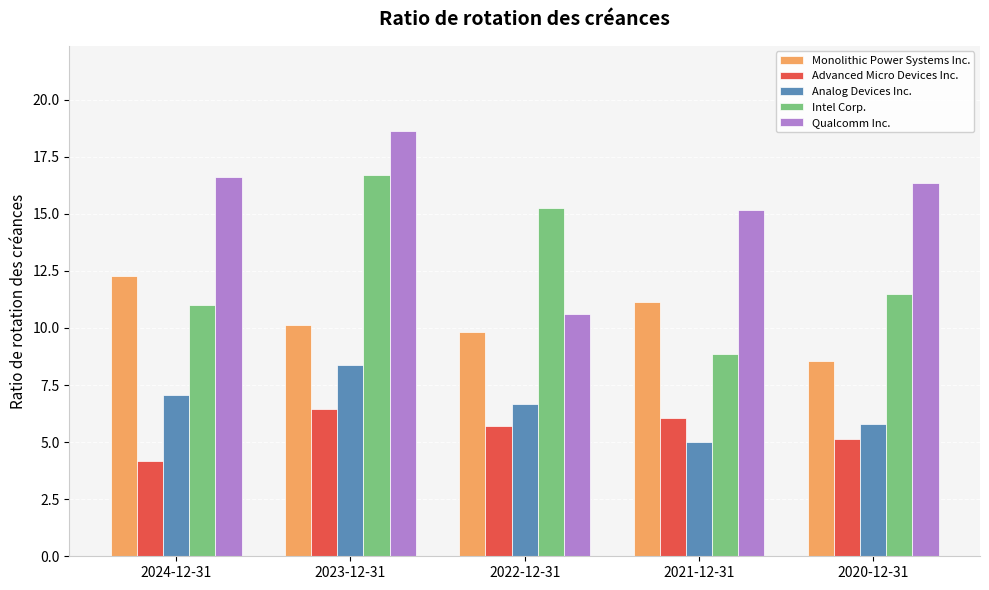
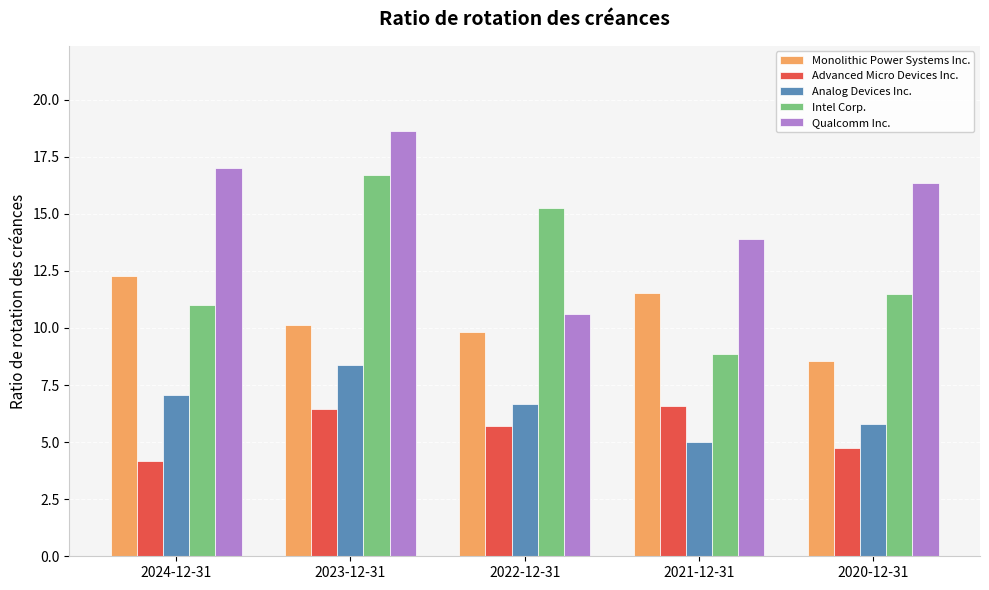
Qualcomm Inc., 2024-12-31: 16.6 -> 17.0
Monolithic Power Systems Inc., 2021-12-31: 11.1 -> 11.5
Advanced Micro Devices Inc., 2021-12-31: 6.1 -> 6.6
Qualcomm Inc., 2021-12-31: 15.2 -> 13.9
Advanced Micro Devices Inc., 2020-12-31: 5.1 -> 4.7
